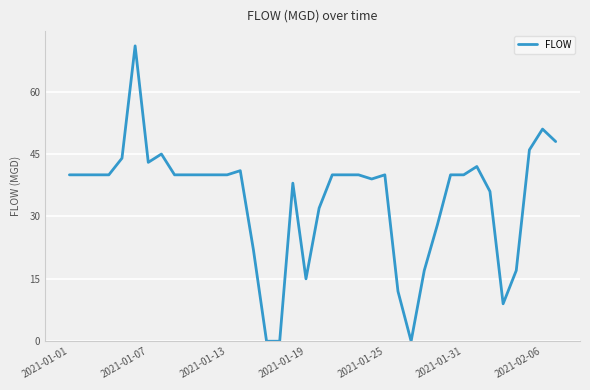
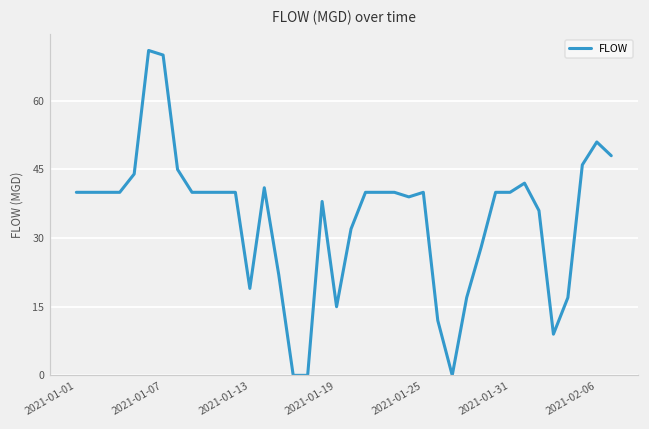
2021-01-07: 43 -> 70
2021-01-13: 40 -> 19
